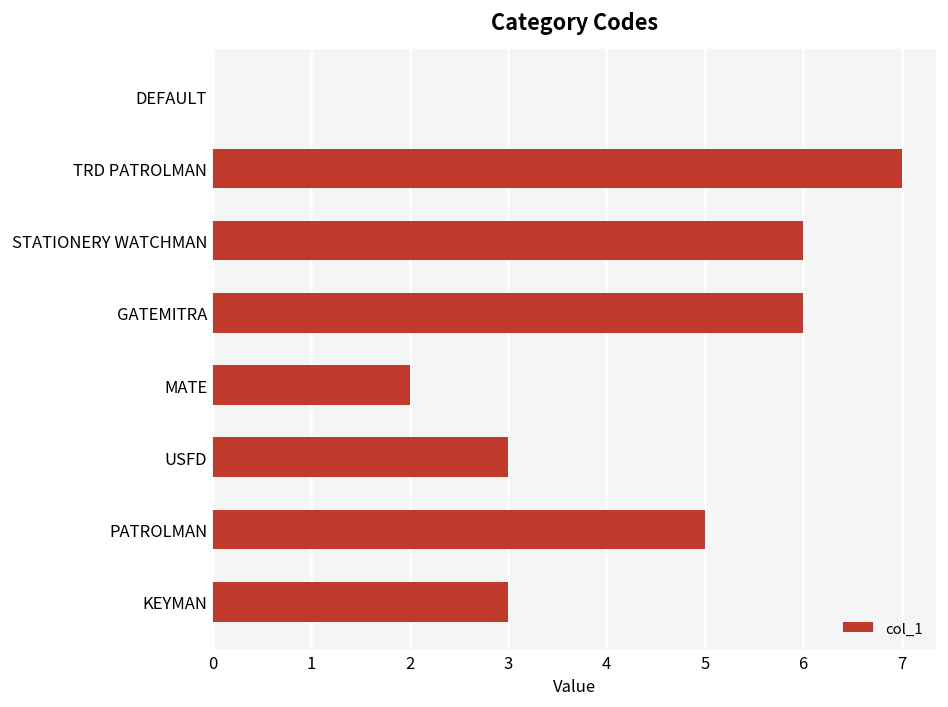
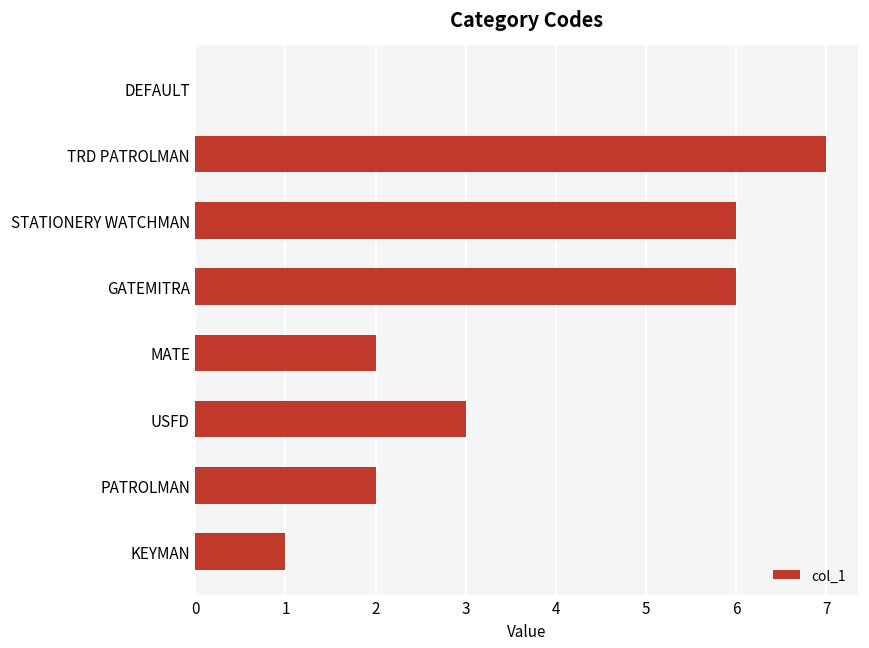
PATROLMAN: 5 -> 2
KEYMAN: 3 -> 1
